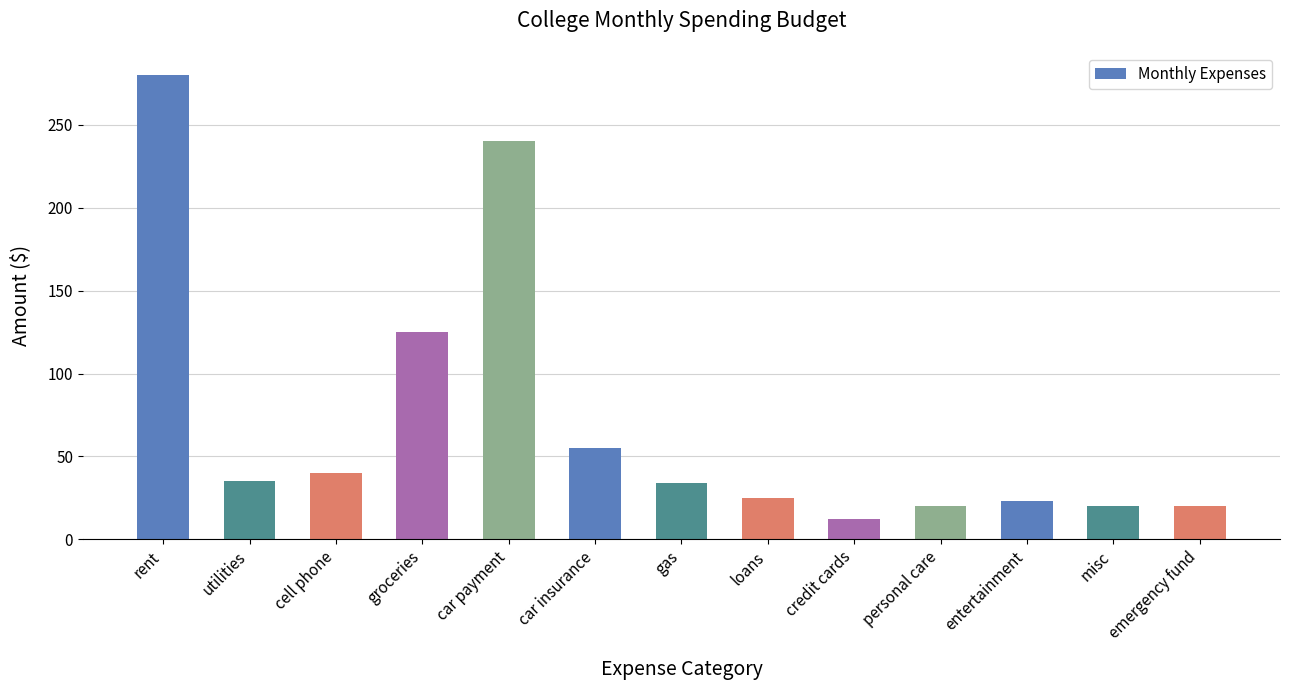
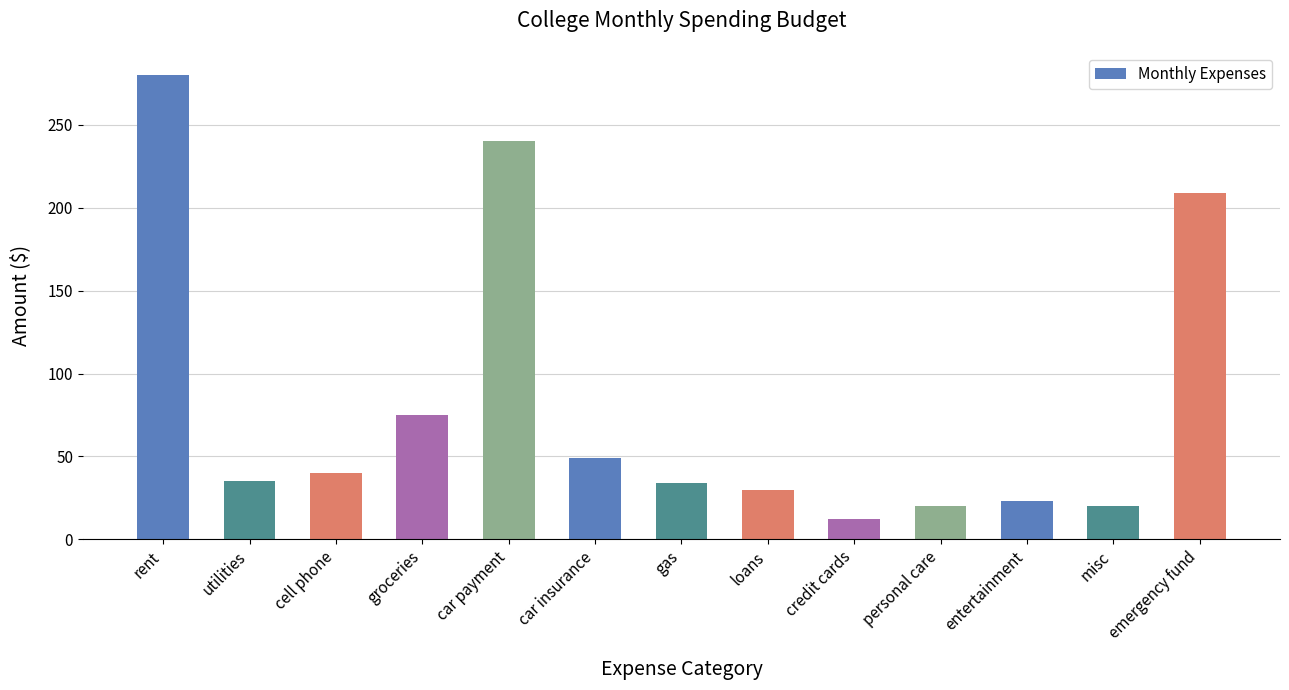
groceries: 125 -> 75
car insurance: 55 -> 49
loans: 25 -> 30
emergency fund: 20 -> 209
